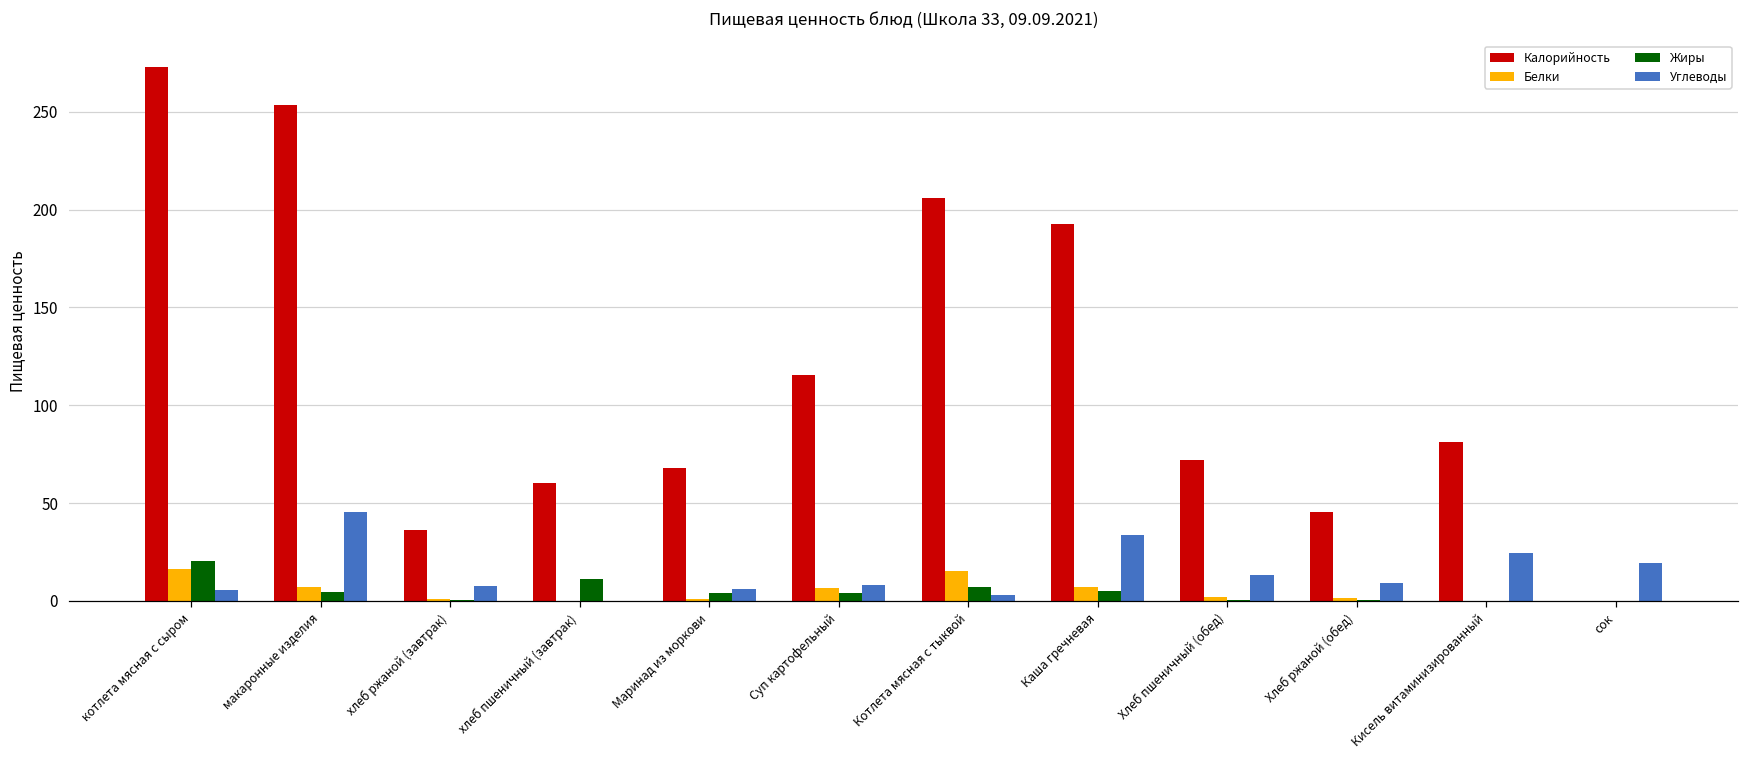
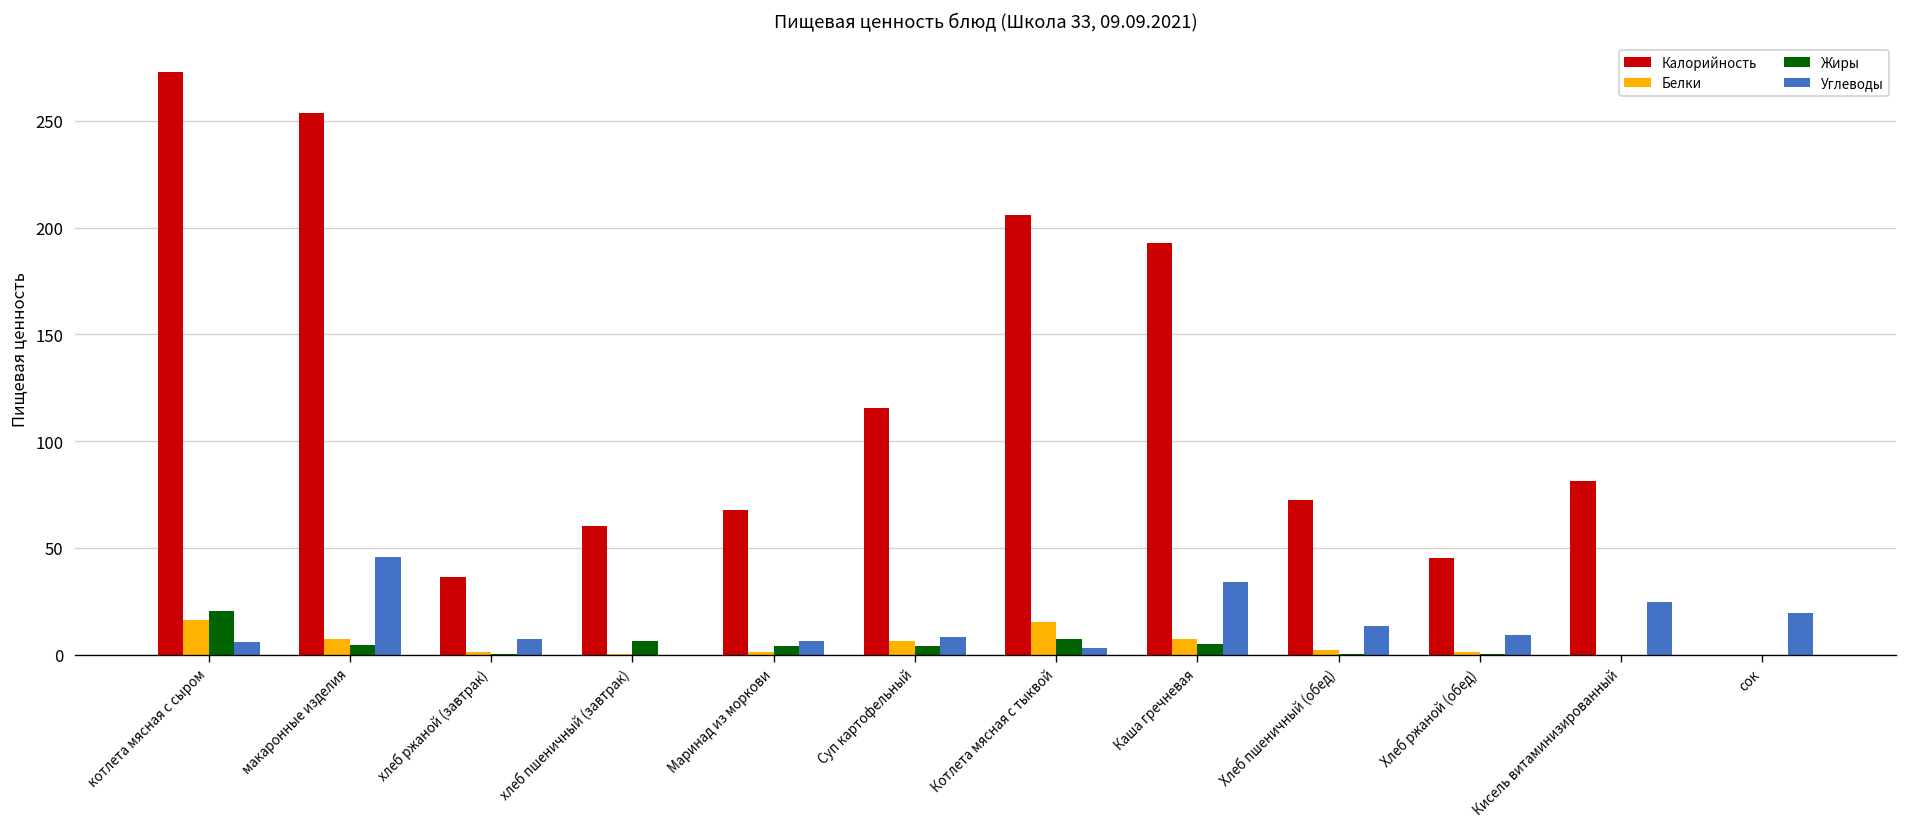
Жиры, хлеб пшеничный (завтрак): 11 -> 6
